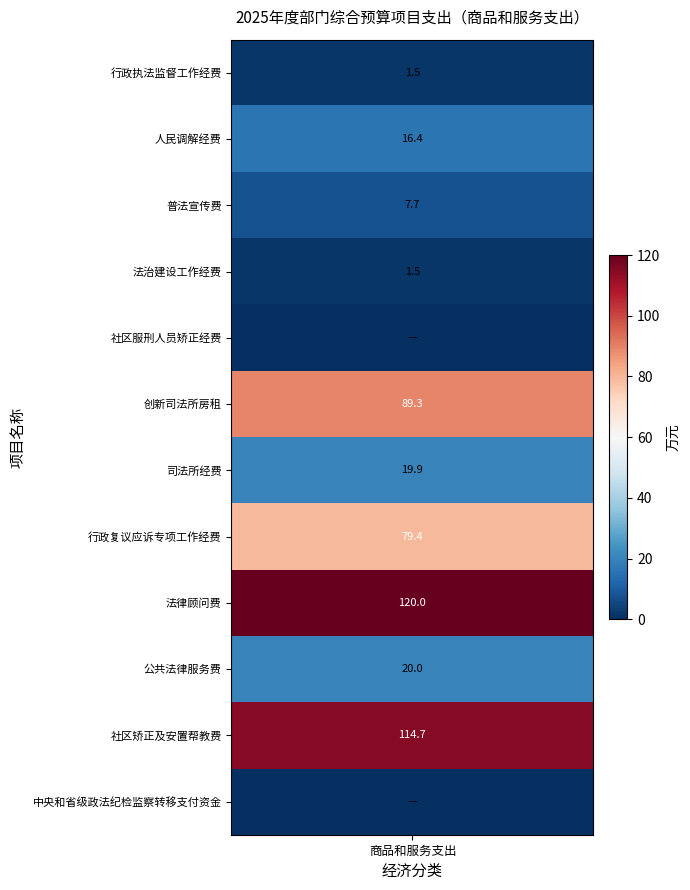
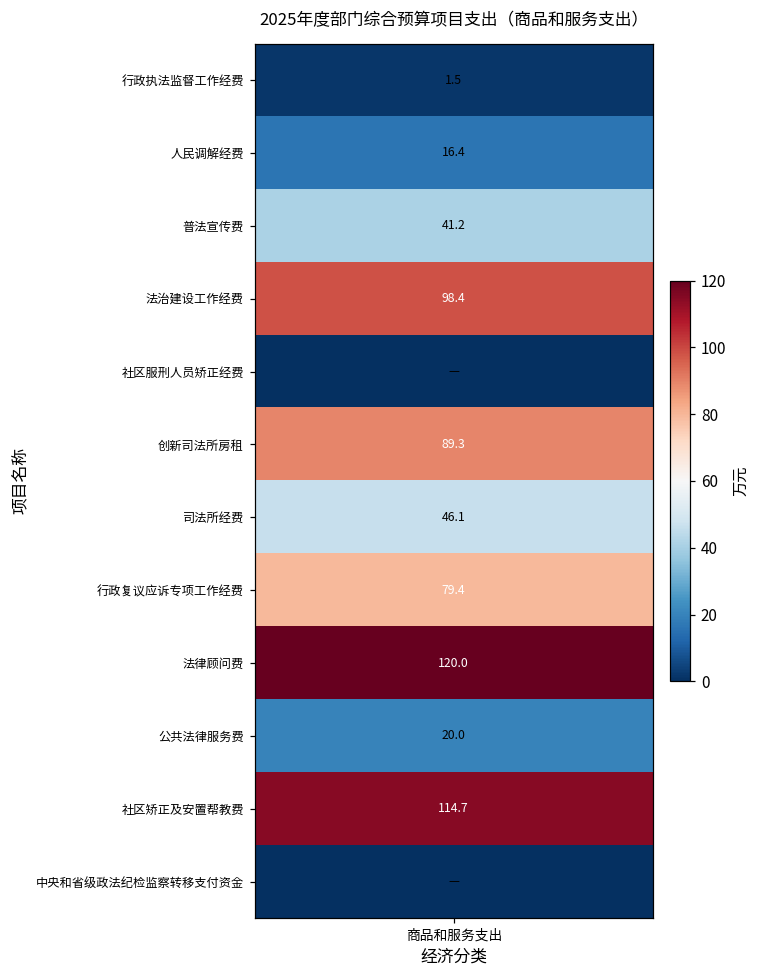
普法宣传费, 商品和服务支出: 7.7 -> 41.2
法治建设工作经费, 商品和服务支出: 1.5 -> 98.4
司法所经费, 商品和服务支出: 19.9 -> 46.1
